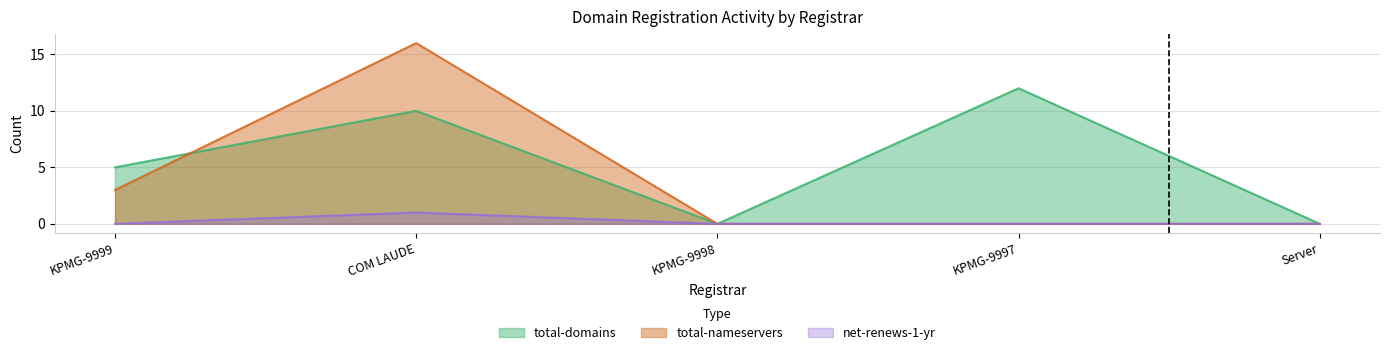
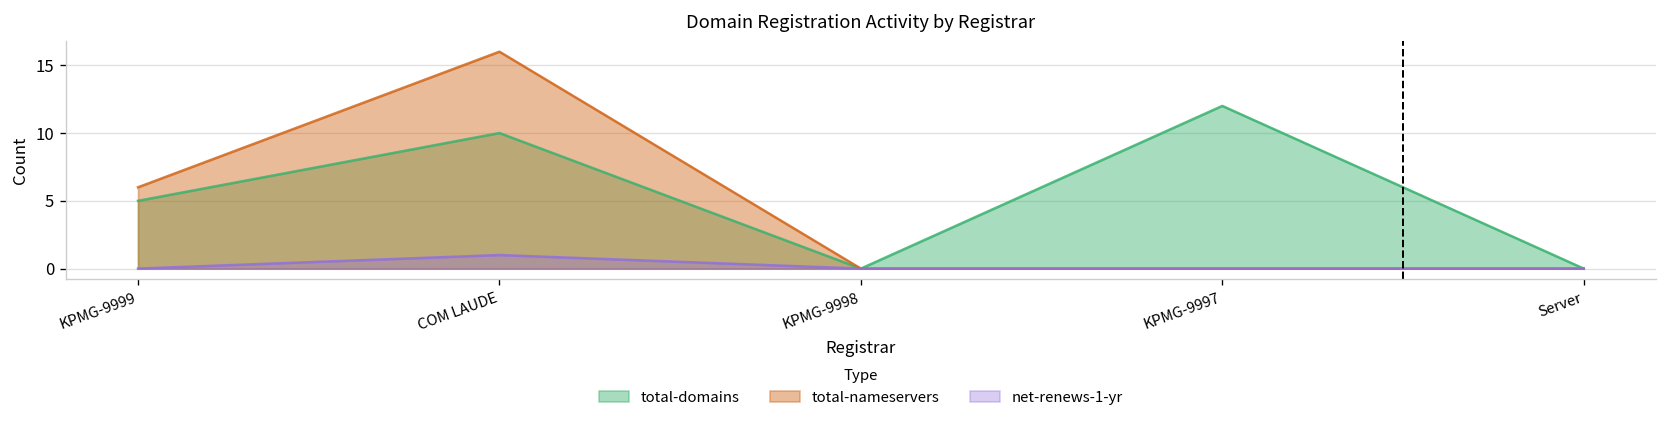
total-nameservers, KPMG-9999: 3 -> 6
